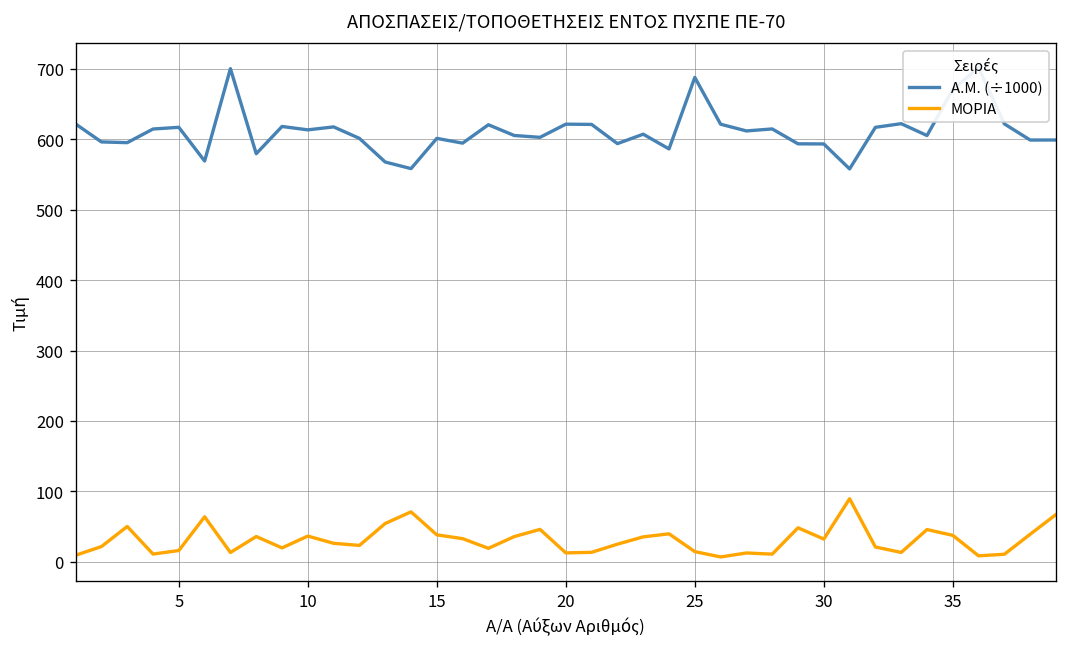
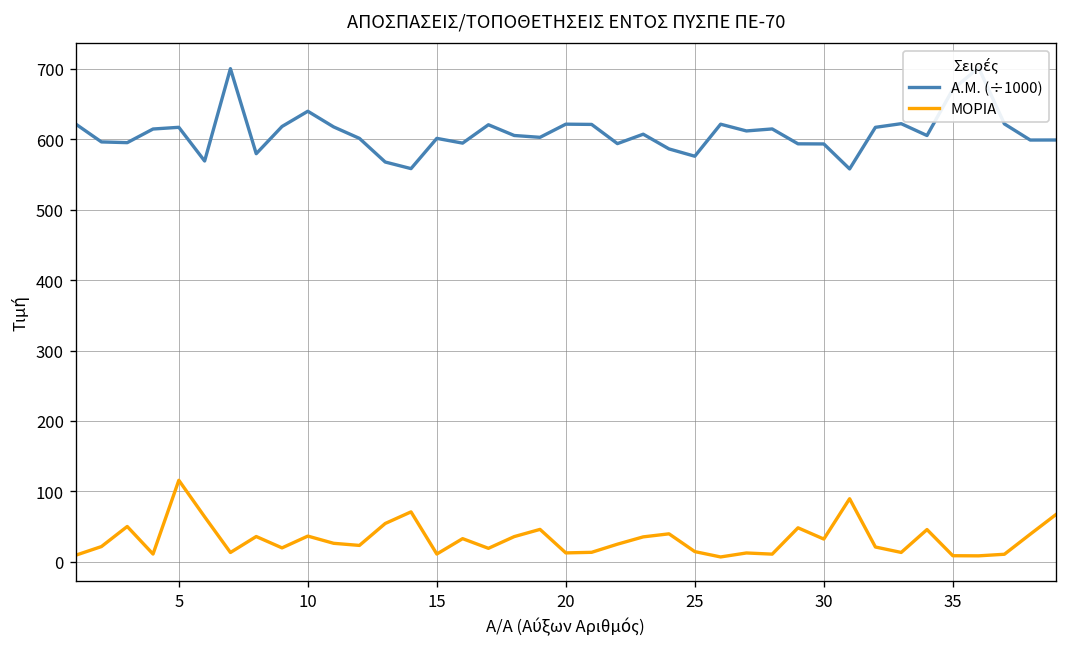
ΜΟΡΙΑ, 5: 20 -> 120
Α.Μ. (÷1000), 10: 610 -> 640
ΜΟΡΙΑ, 15: 40 -> 10
Α.Μ. (÷1000), 25: 690 -> 580
ΜΟΡΙΑ, 35: 40 -> 10
